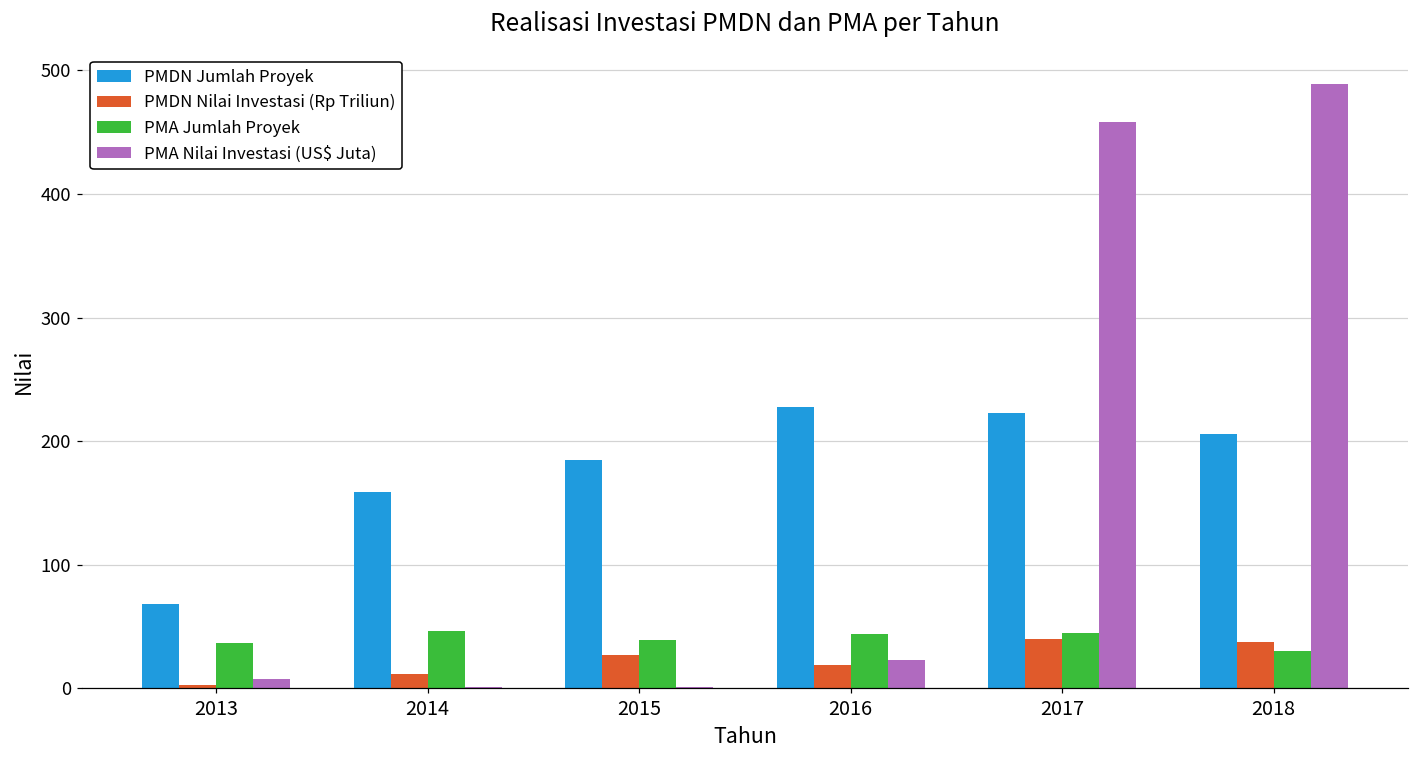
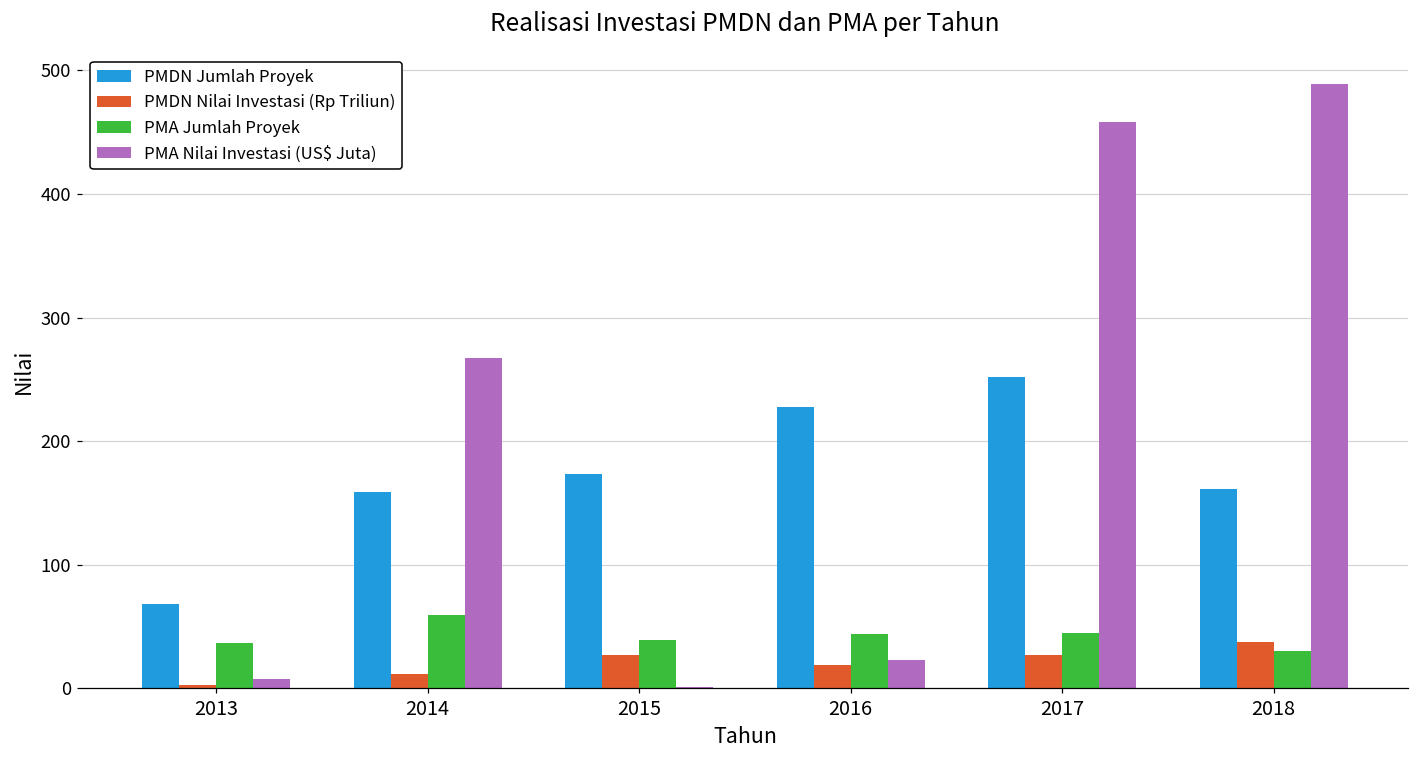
PMA Jumlah Proyek, 2014: 46 -> 59
PMA Nilai Investasi (US$ Juta), 2014: 1 -> 267
PMDN Jumlah Proyek, 2015: 185 -> 173
PMDN Jumlah Proyek, 2017: 223 -> 252
PMDN Nilai Investasi (Rp Triliun), 2017: 40 -> 27
PMDN Jumlah Proyek, 2018: 206 -> 161
